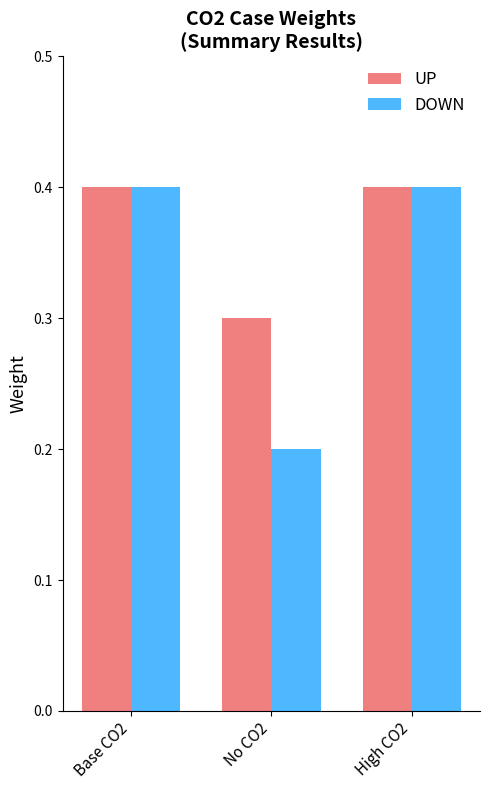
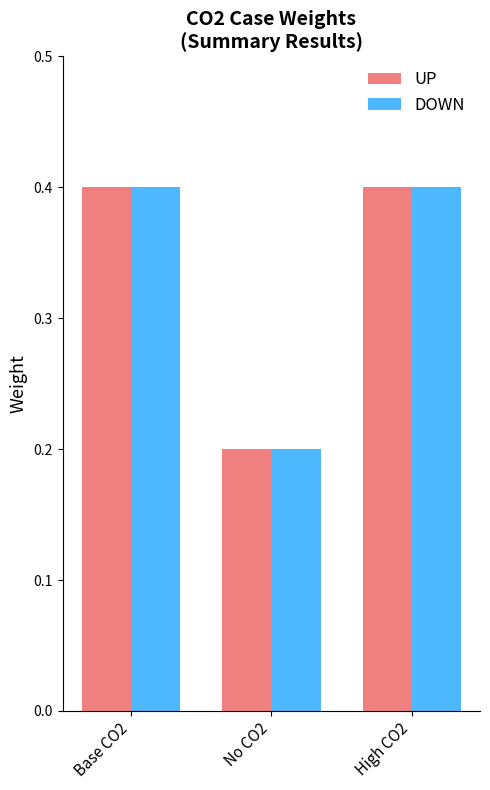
UP, No CO2: 0.3 -> 0.2
